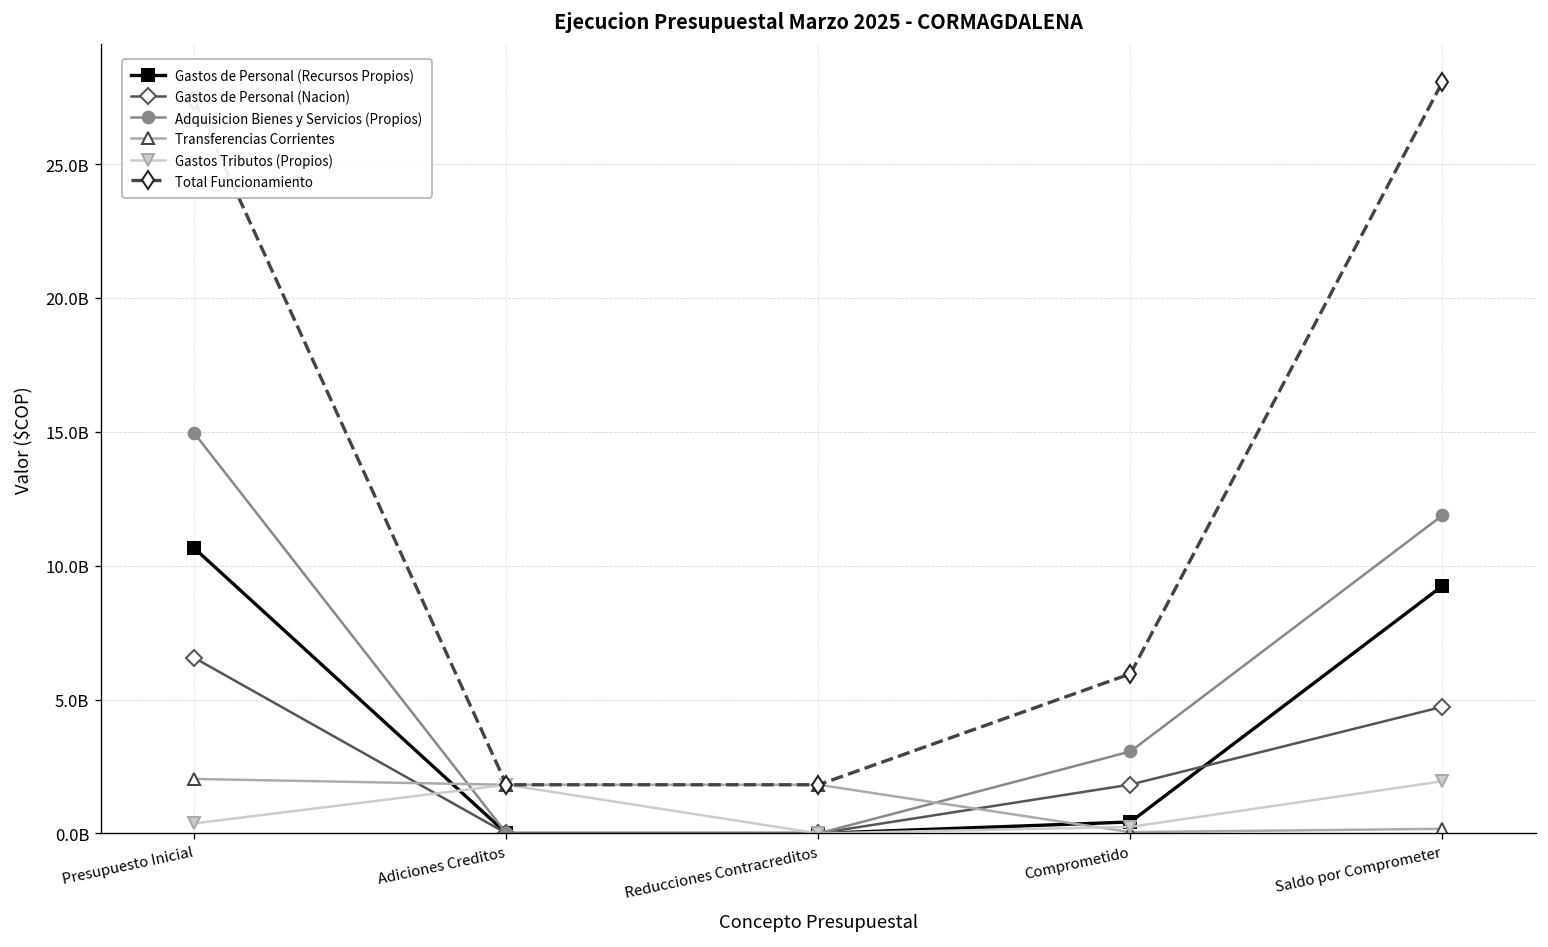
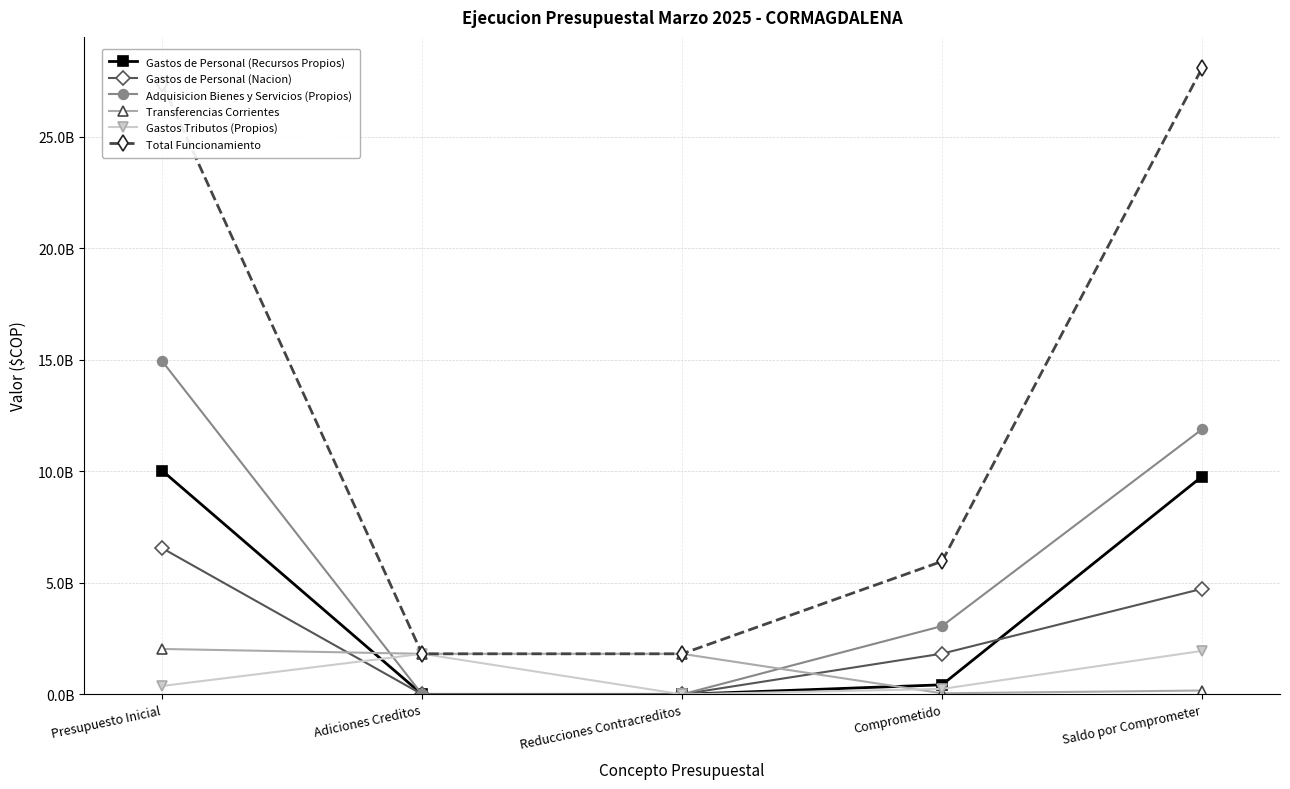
Gastos de Personal (Recursos Propios), Presupuesto Inicial: 10600000000 -> 10000000000
Gastos de Personal (Recursos Propios), Saldo por Comprometer: 9200000000 -> 9800000000
